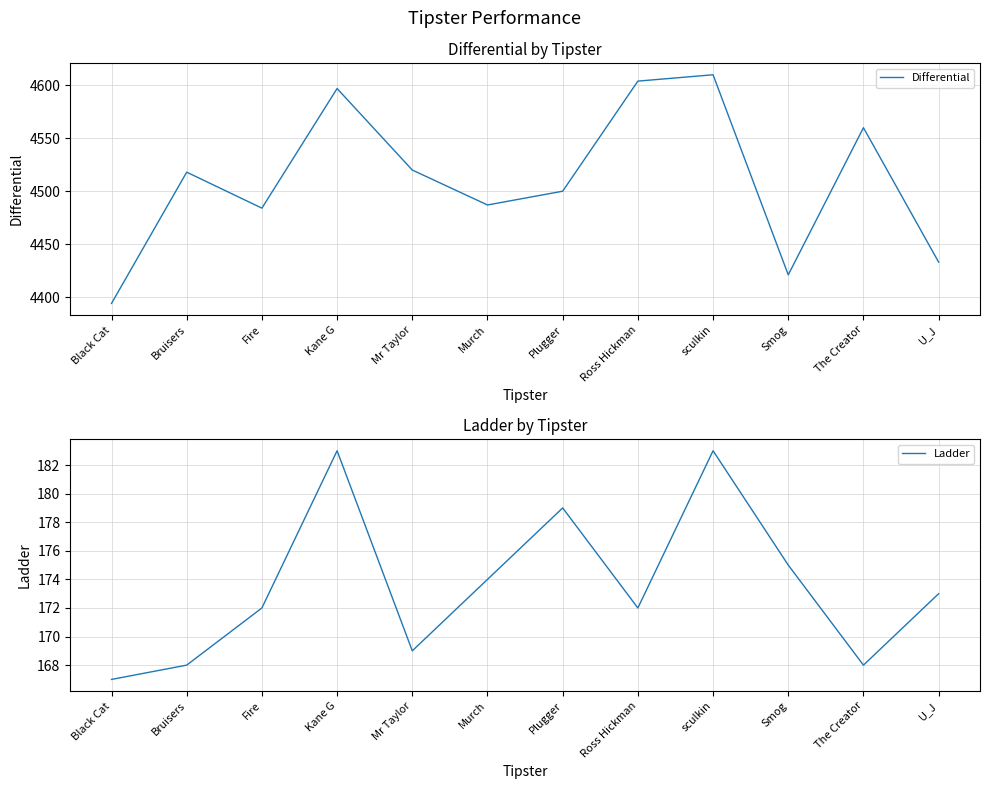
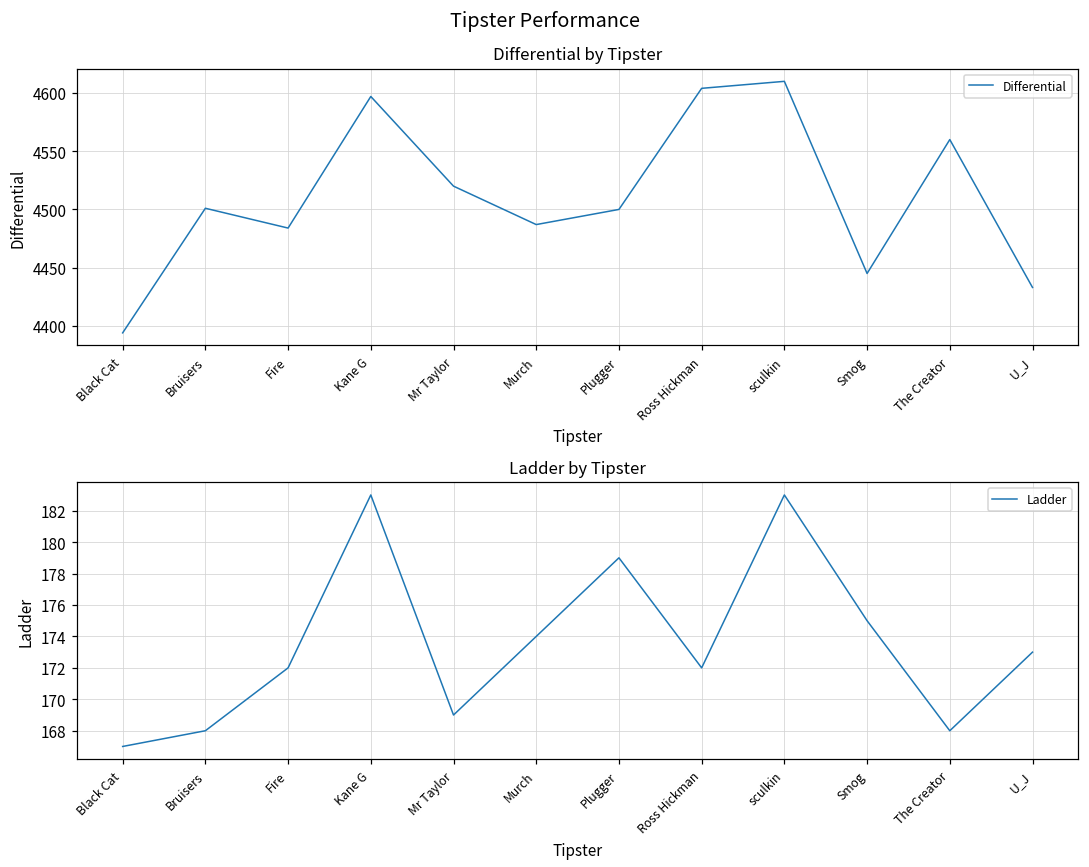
Differential by Tipster, Bruisers: 4518 -> 4501
Differential by Tipster, Smog: 4421 -> 4445
